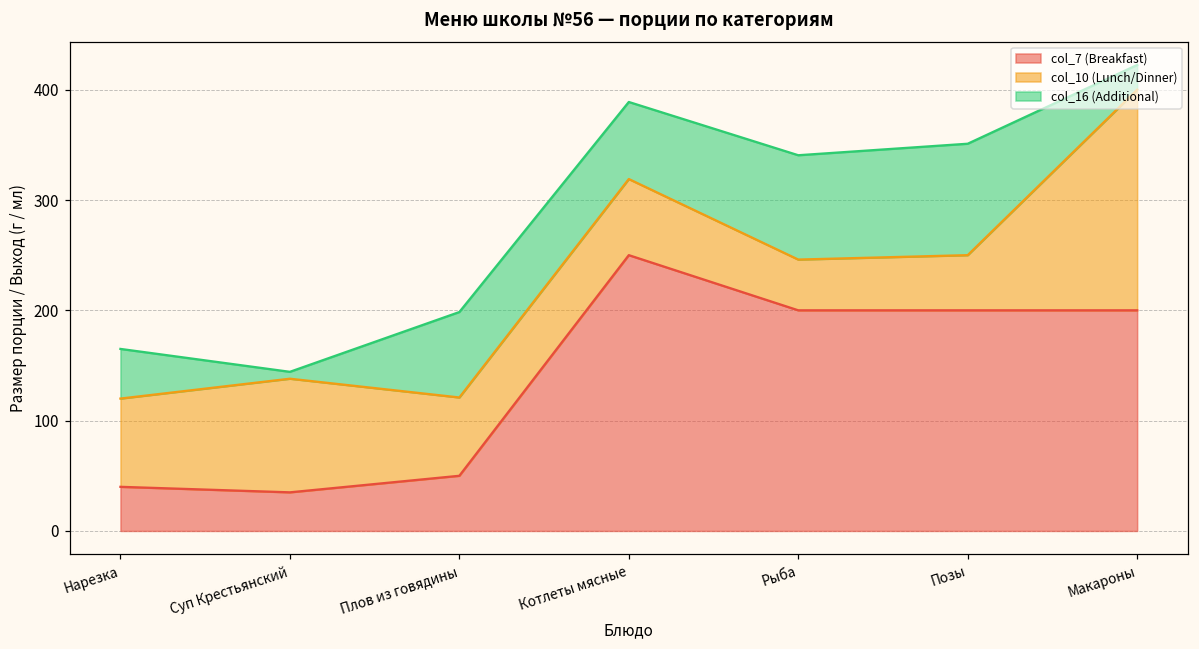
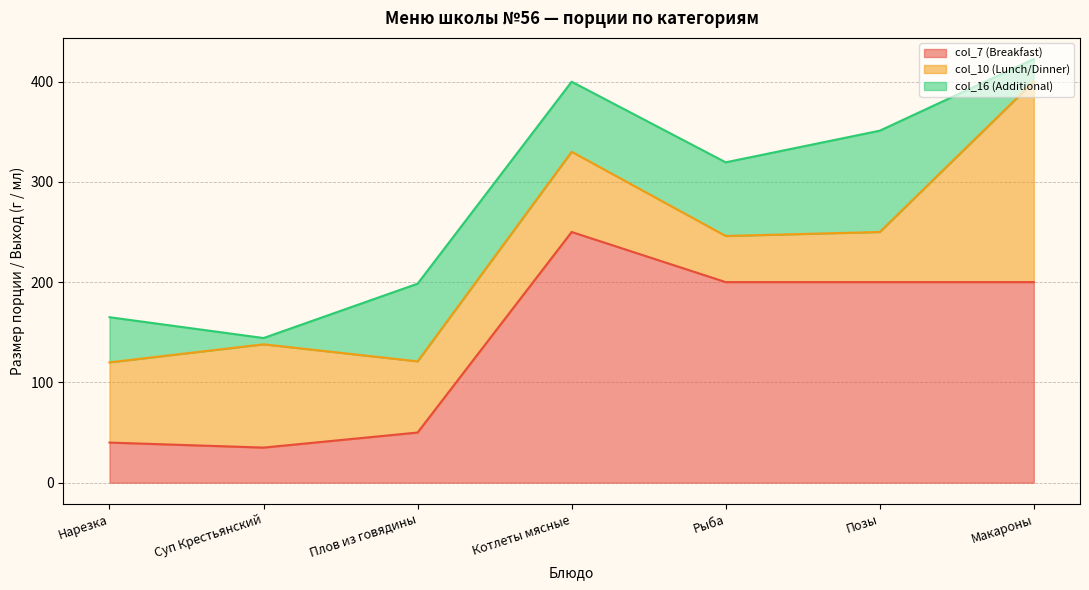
col_10 (Lunch/Dinner), Котлеты мясные: 69 -> 80
col_16 (Additional), Рыба: 95 -> 73
